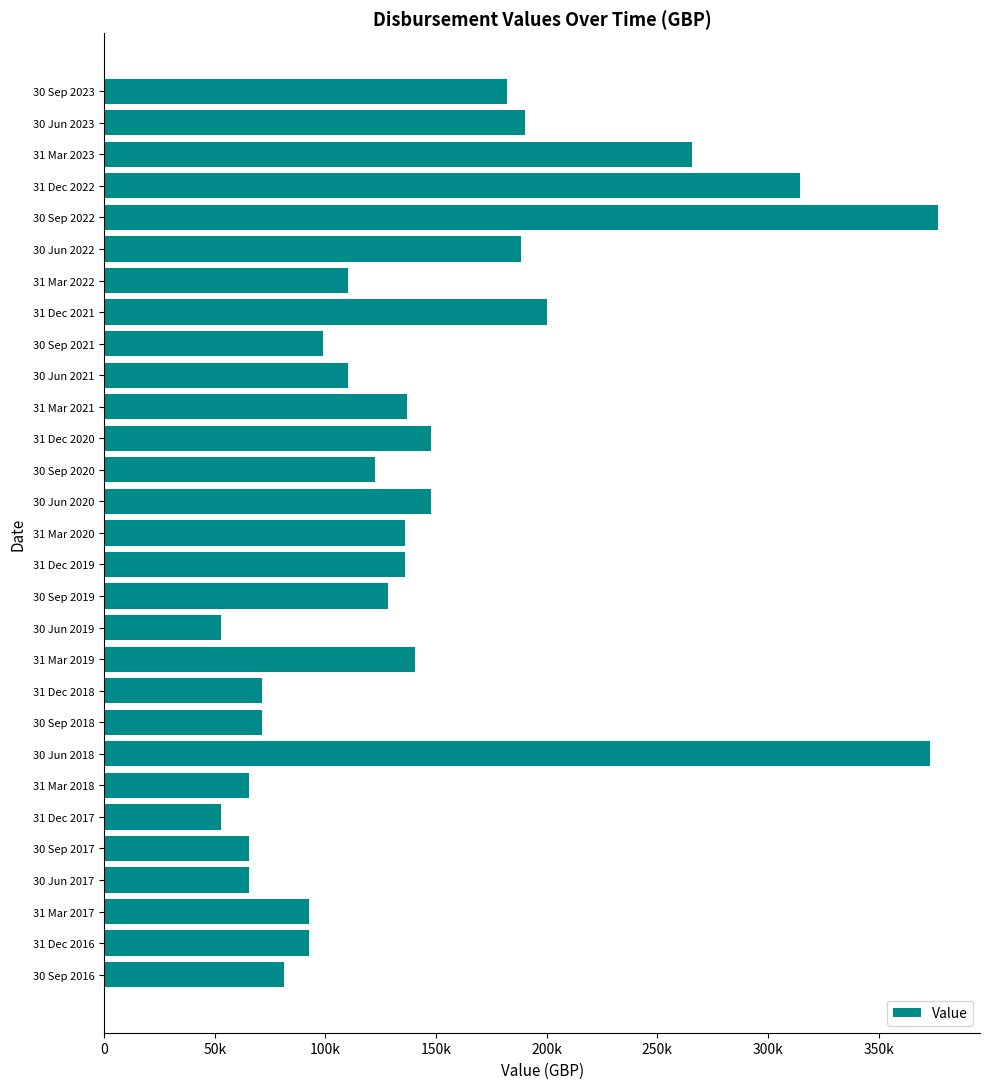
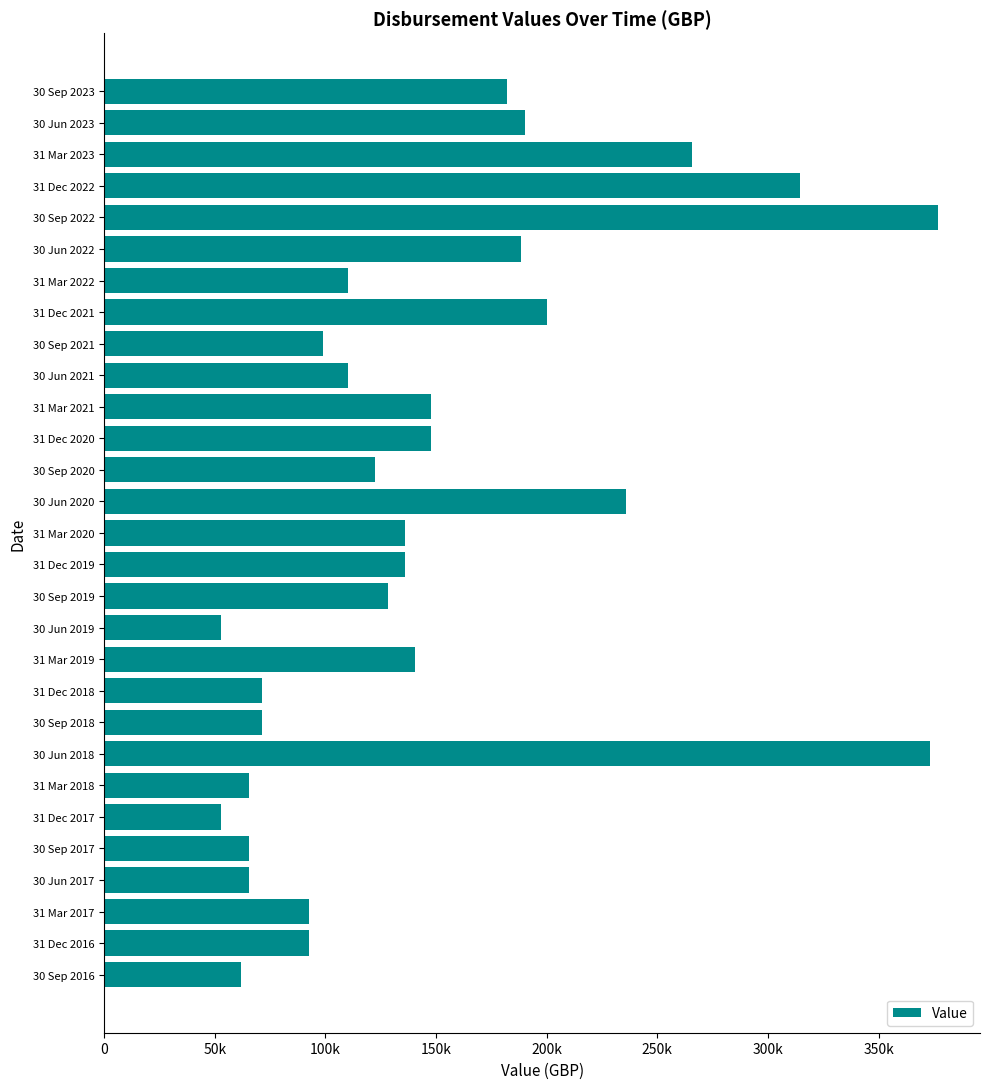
31 Mar 2021: 137000 -> 148000
30 Jun 2020: 148000 -> 236000
30 Sep 2016: 81000 -> 62000
